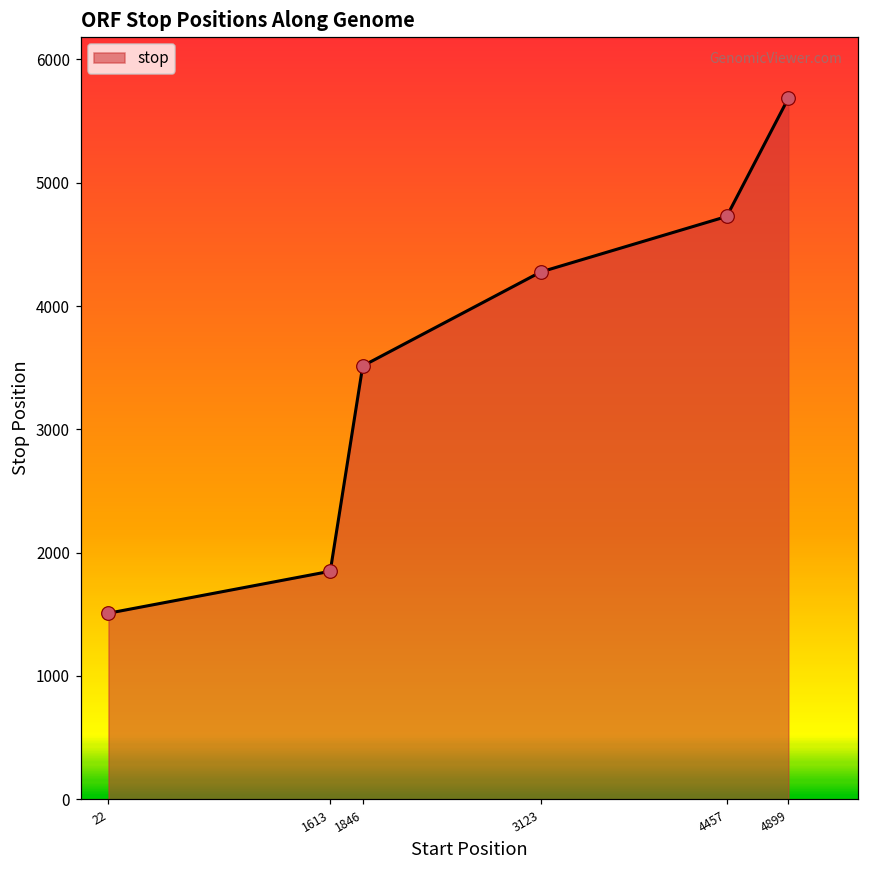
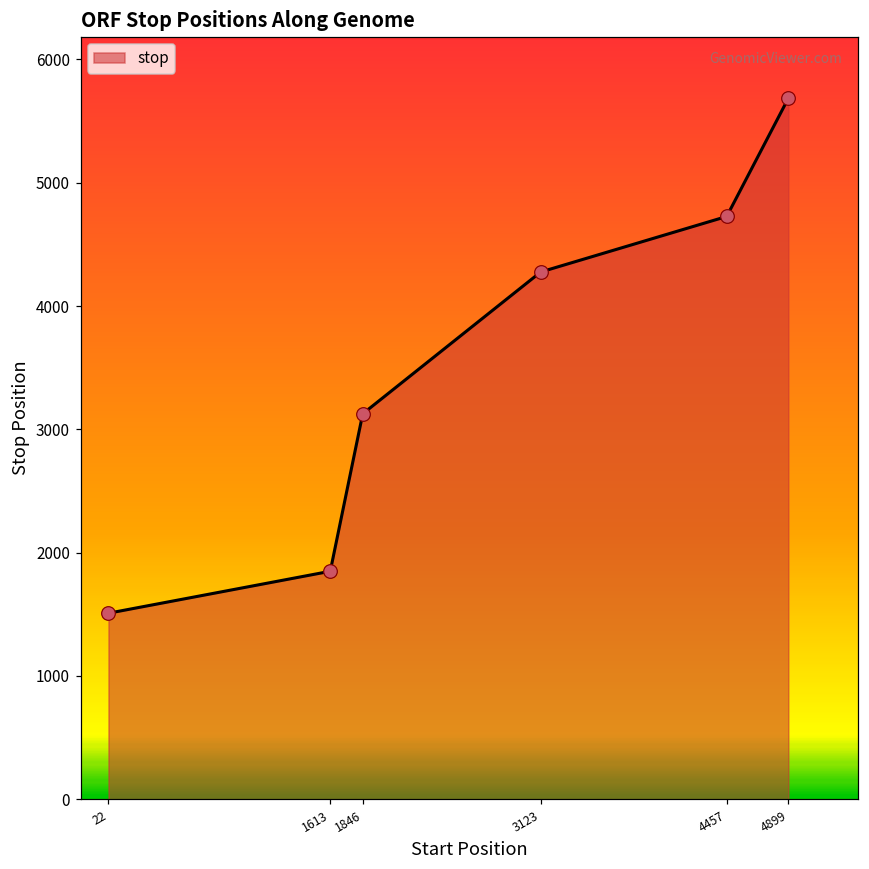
1846: 3510 -> 3130
